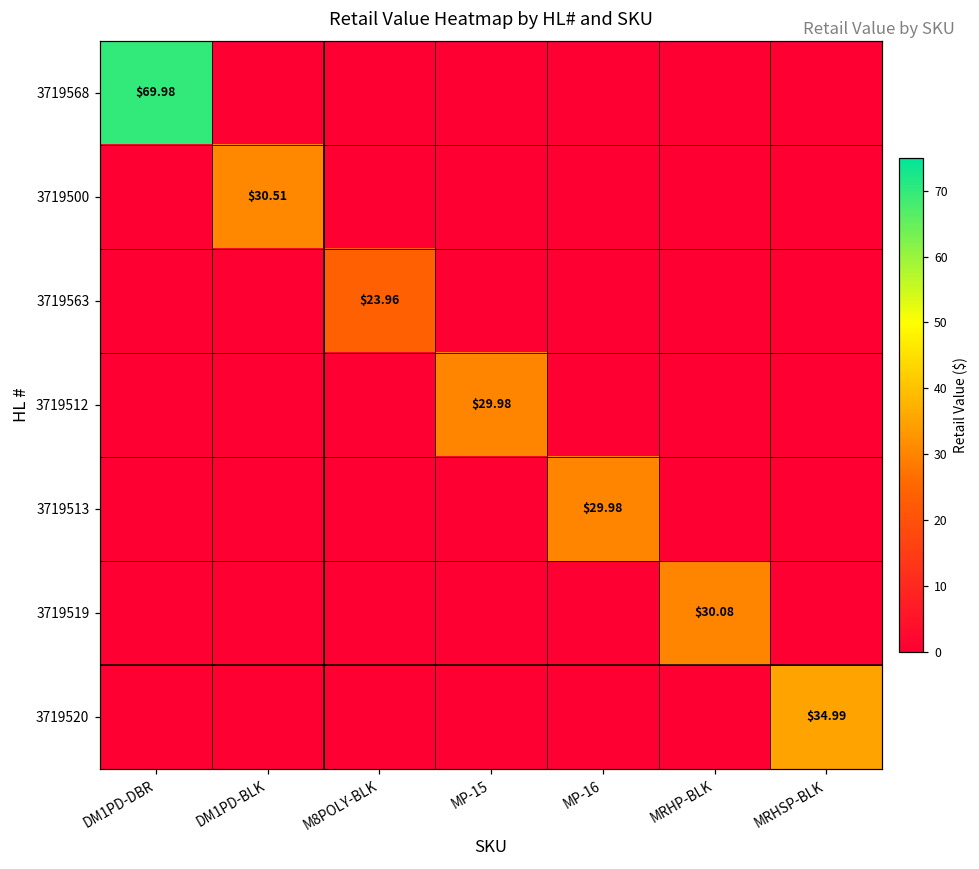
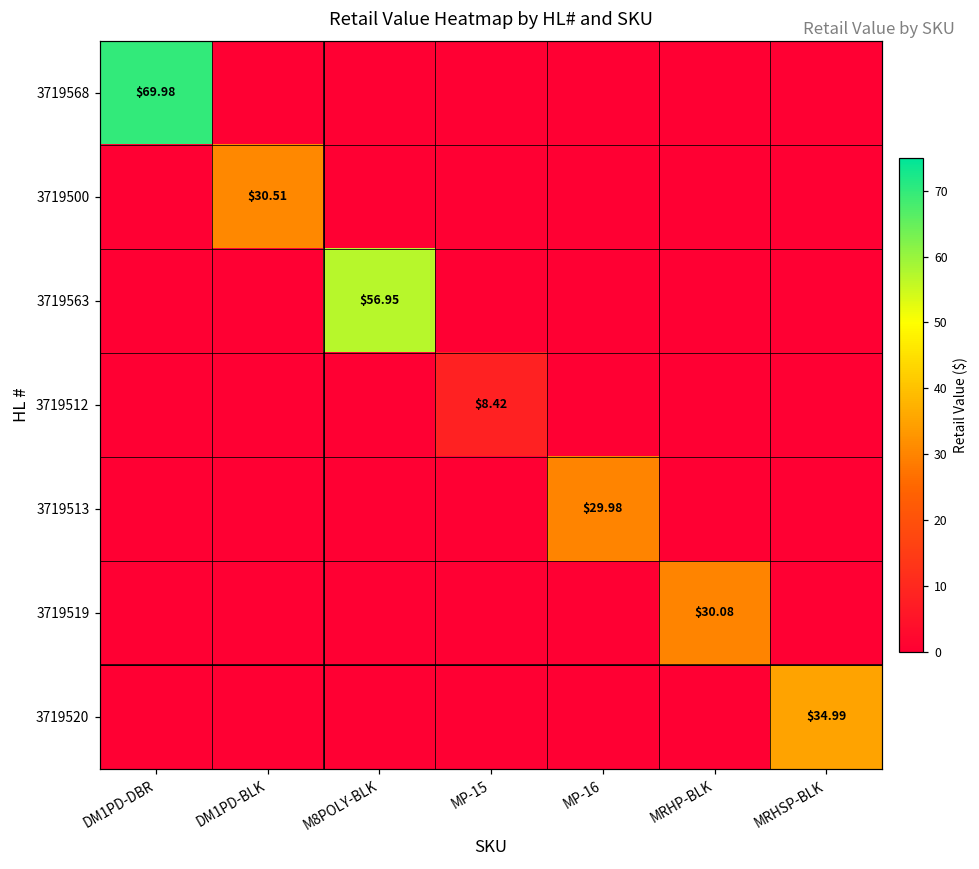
3719563, M8POLY-BLK: $23.96 -> $56.95
3719512, MP-15: $29.98 -> $8.42
